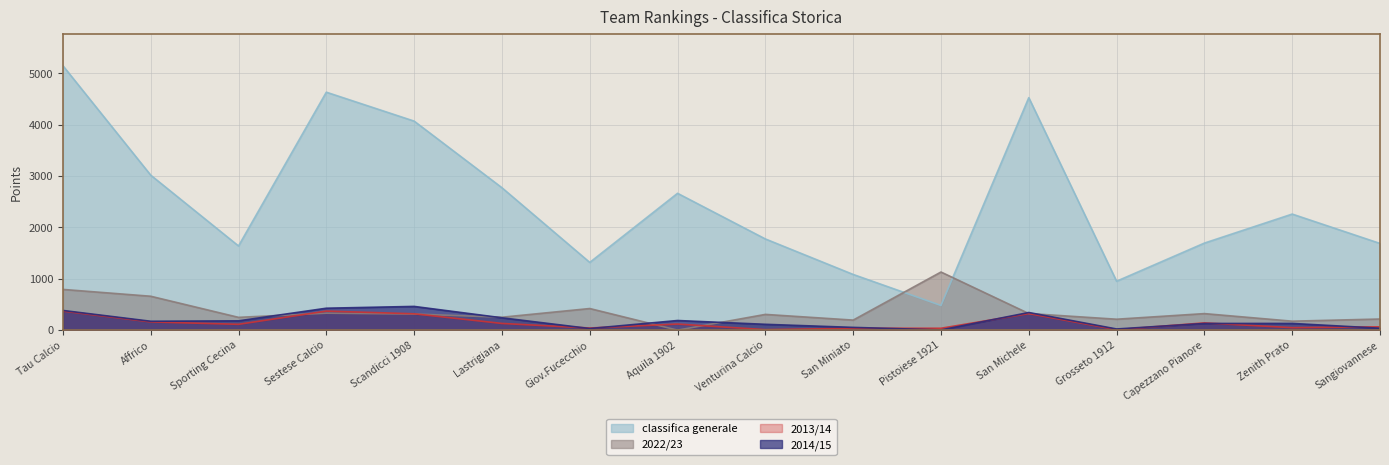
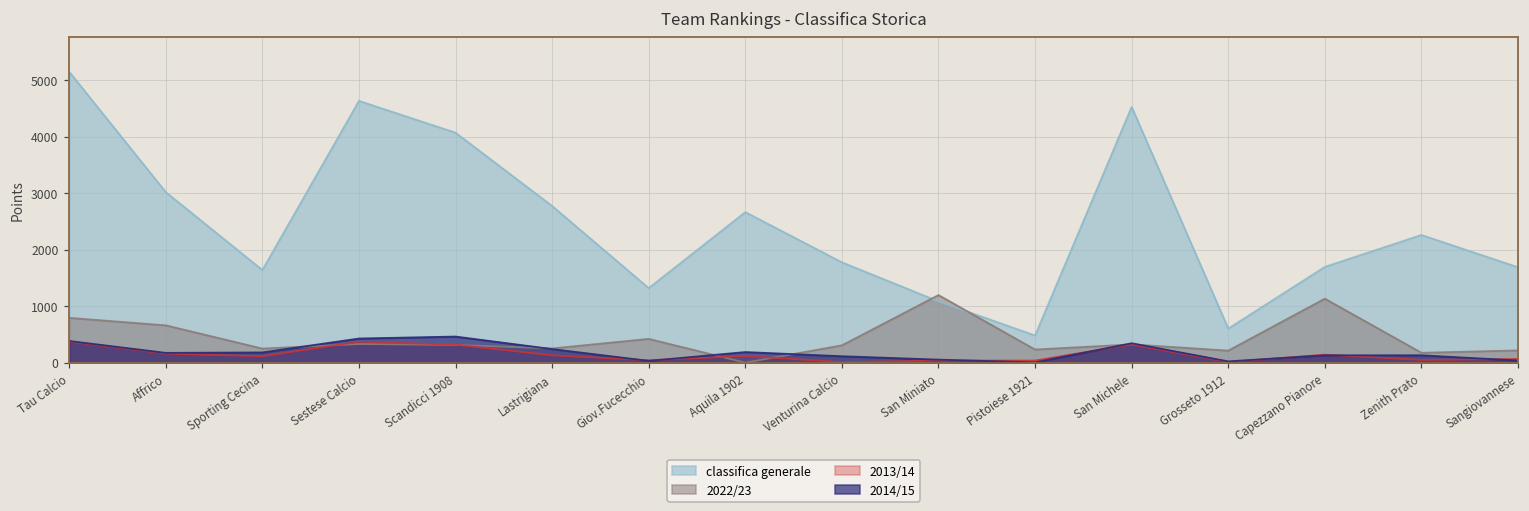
2022/23, San Miniato: 200 -> 1200
2022/23, Pistoiese 1921: 1100 -> 200
classifica generale, Grosseto 1912: 1000 -> 600
2022/23, Capezzano Pianore: 300 -> 1100
